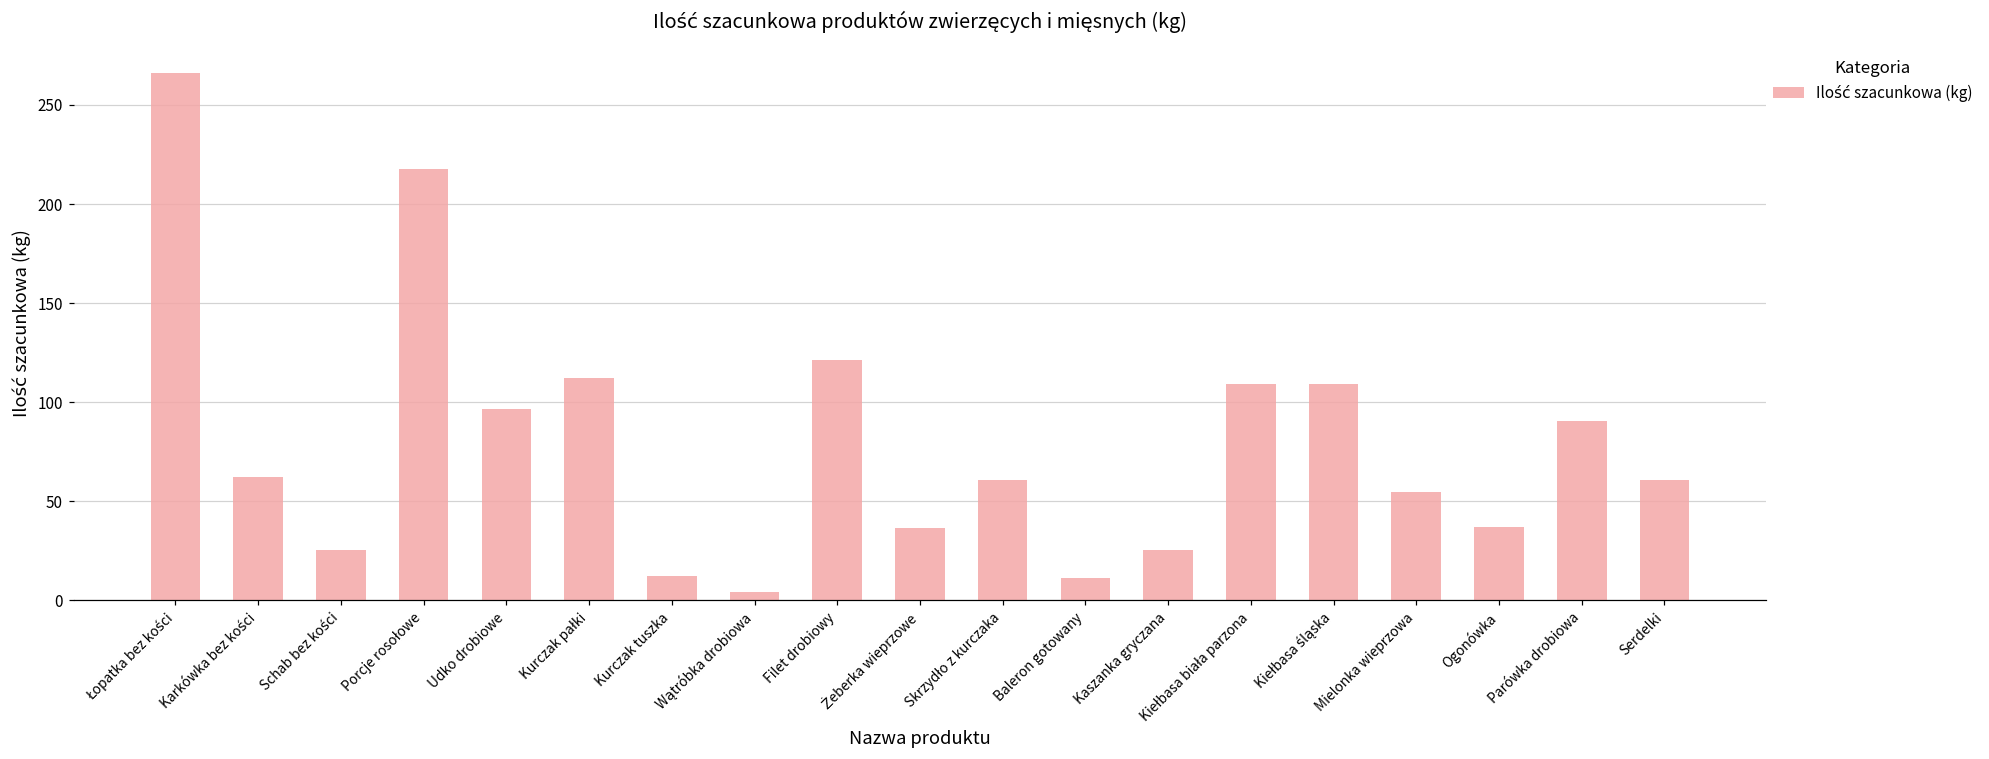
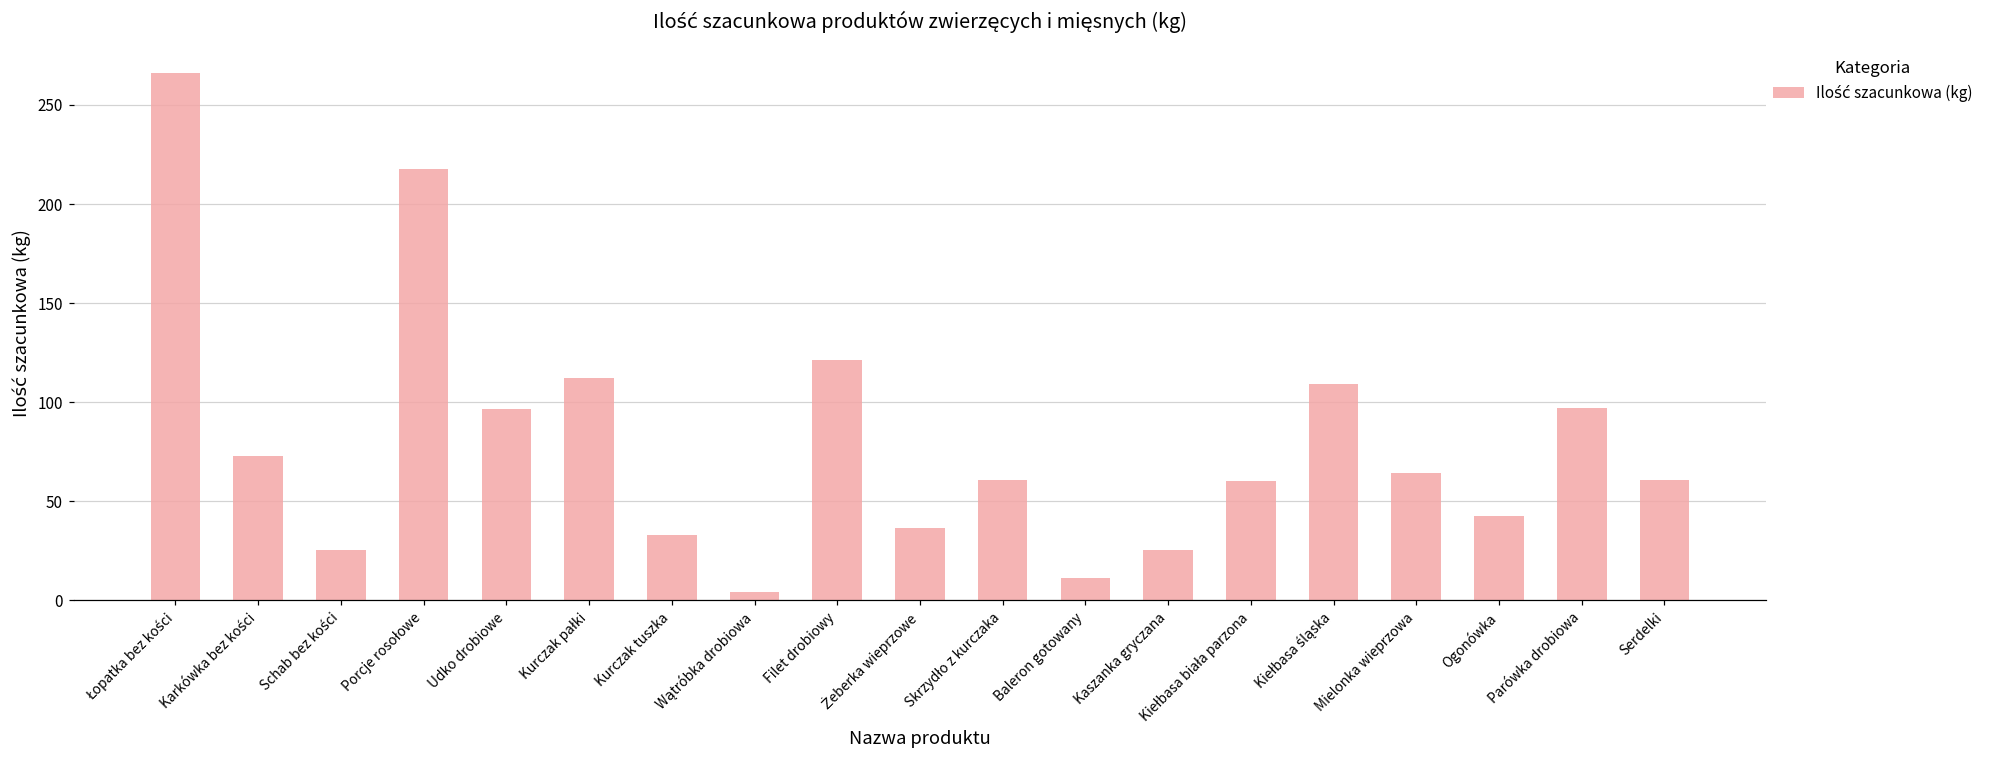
Karkówka bez kości: 62 -> 73
Kurczak tuszka: 12 -> 33
Kiełbasa biała parzona: 109 -> 60
Mielonka wieprzowa: 54 -> 64
Ogonówka: 37 -> 42
Parówka drobiowa: 91 -> 97
